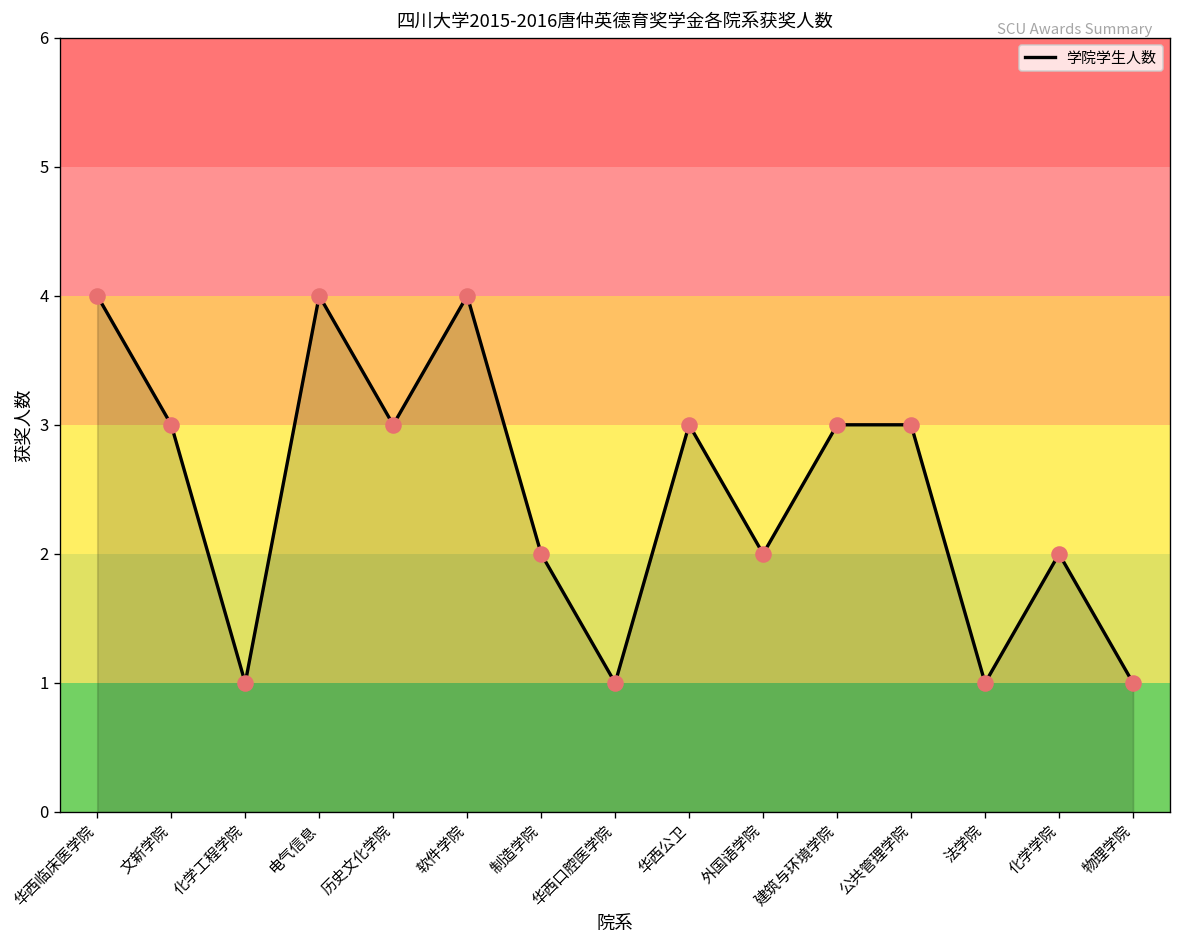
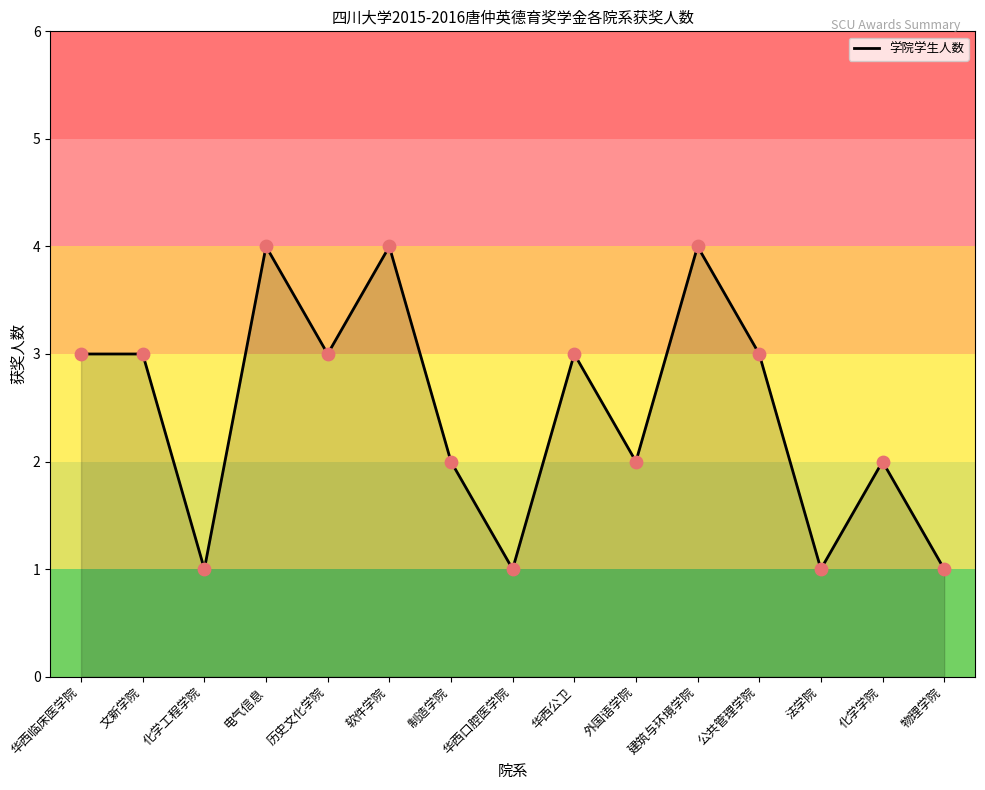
华西临床医学院: 4 -> 3
建筑与环境学院: 3 -> 4
